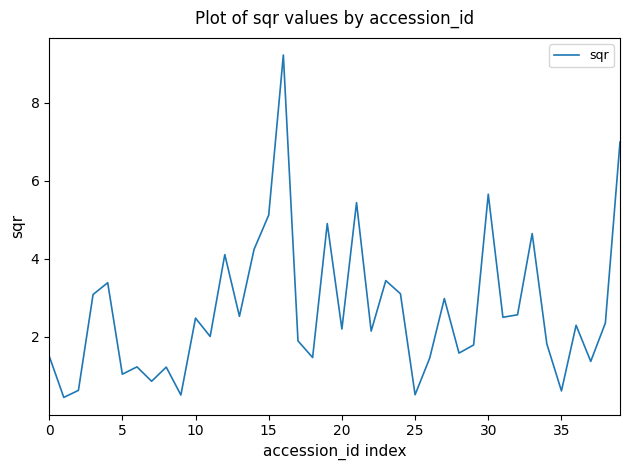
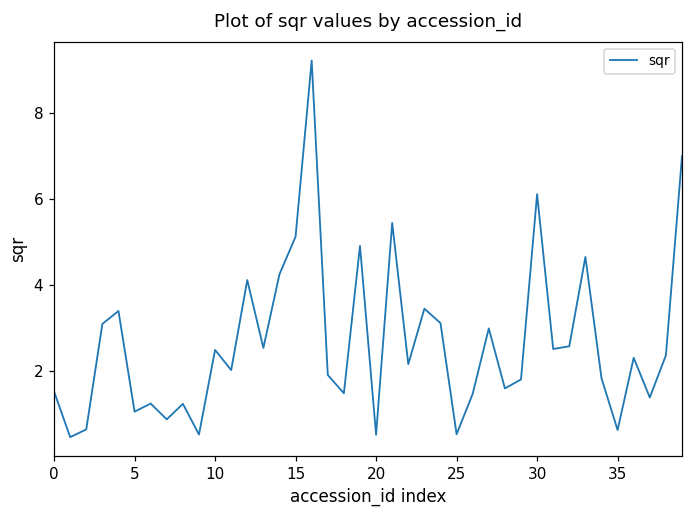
20: 2.2 -> 0.5
30: 5.7 -> 6.1
